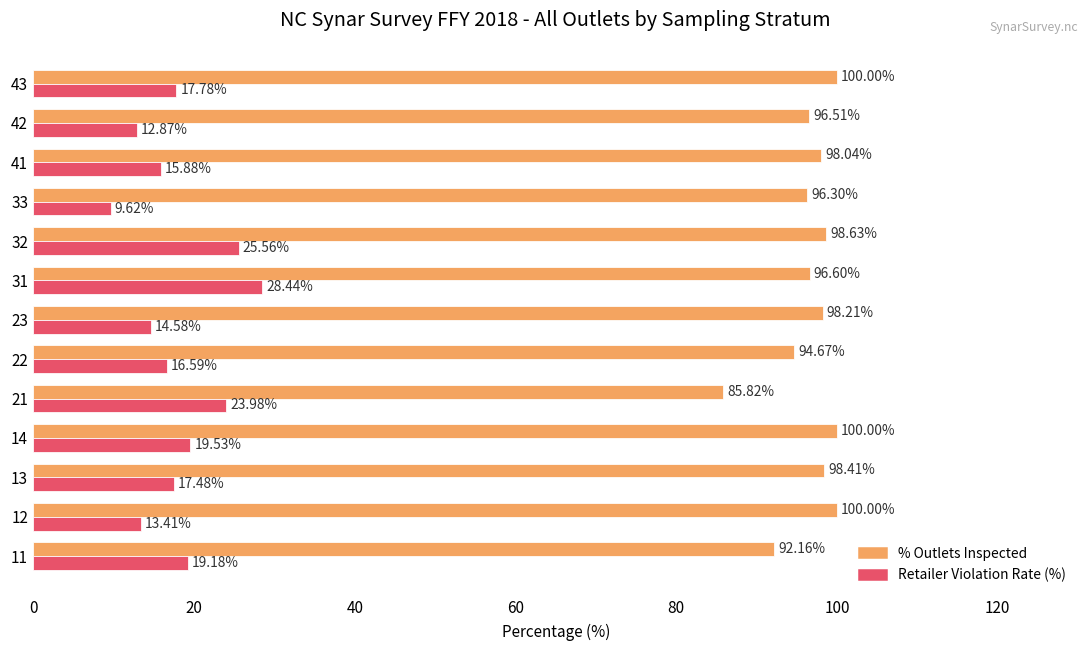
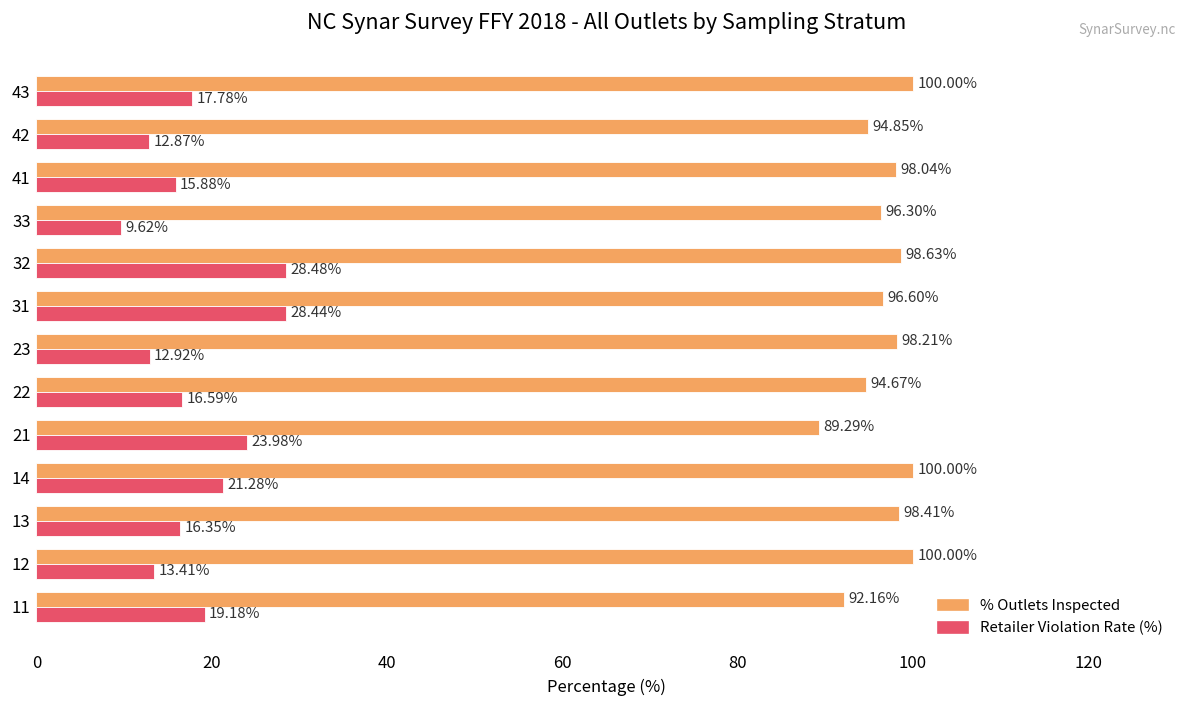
% Outlets Inspected, 42: 96.51% -> 94.85%
Retailer Violation Rate (%), 32: 25.56% -> 28.48%
Retailer Violation Rate (%), 23: 14.58% -> 12.92%
% Outlets Inspected, 21: 85.82% -> 89.29%
Retailer Violation Rate (%), 14: 19.53% -> 21.28%
Retailer Violation Rate (%), 13: 17.48% -> 16.35%
